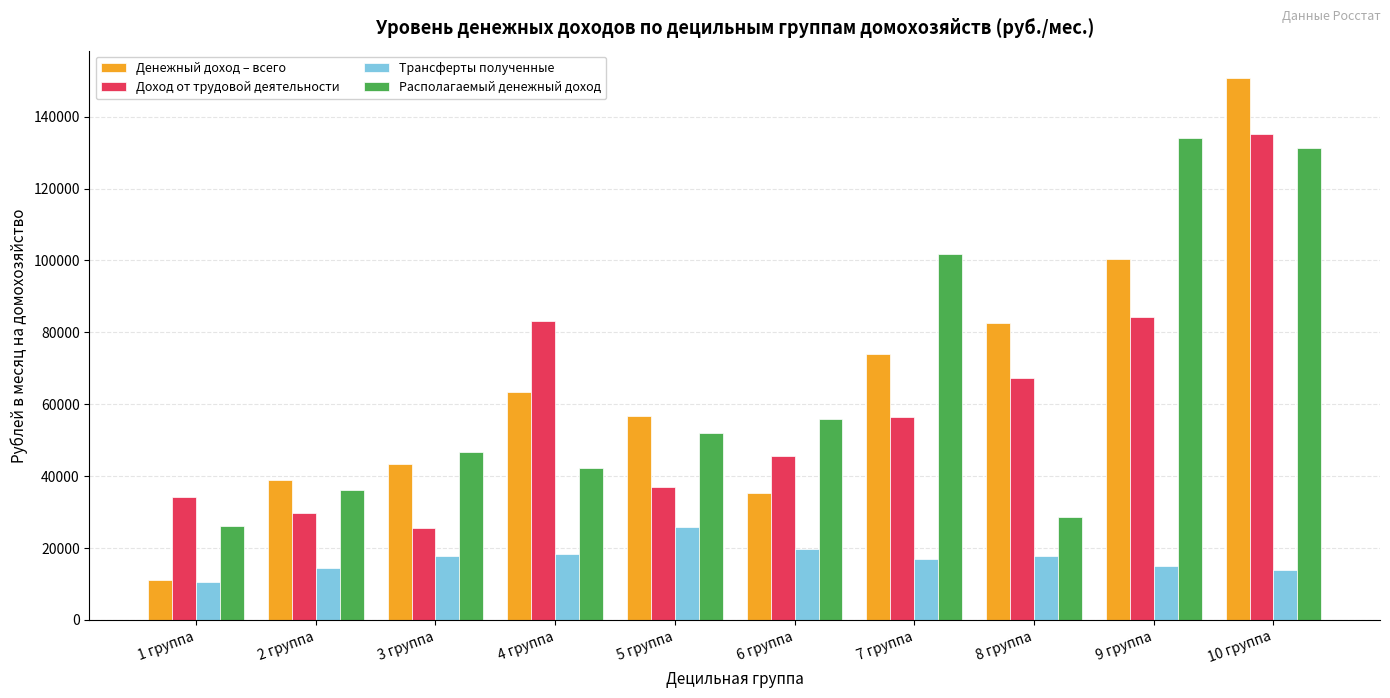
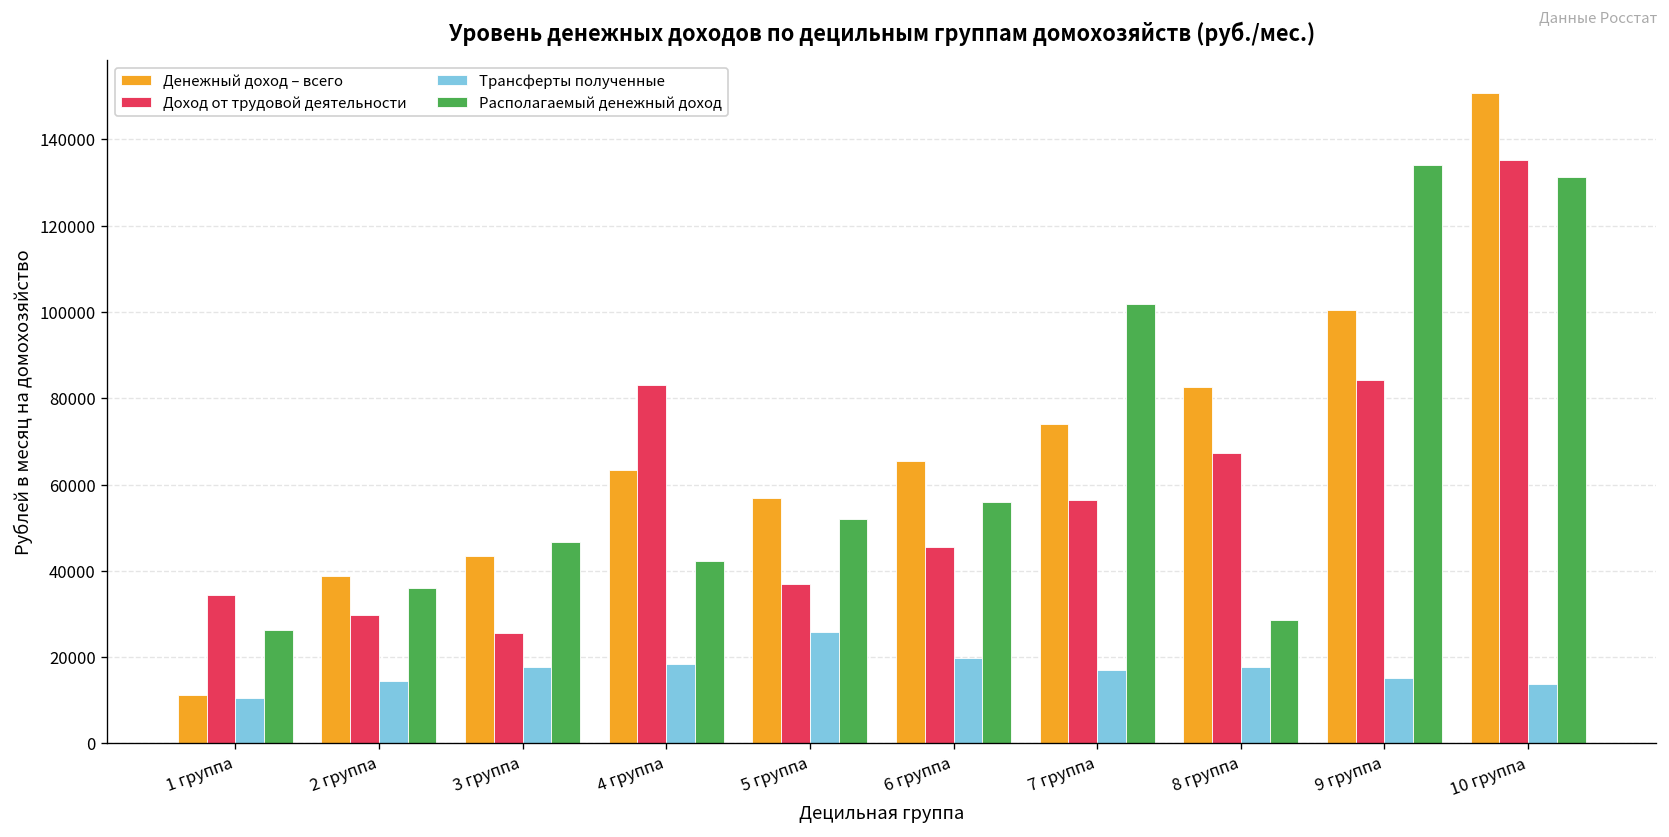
Денежный доход – всего, 6 группа: 35000 -> 66000
